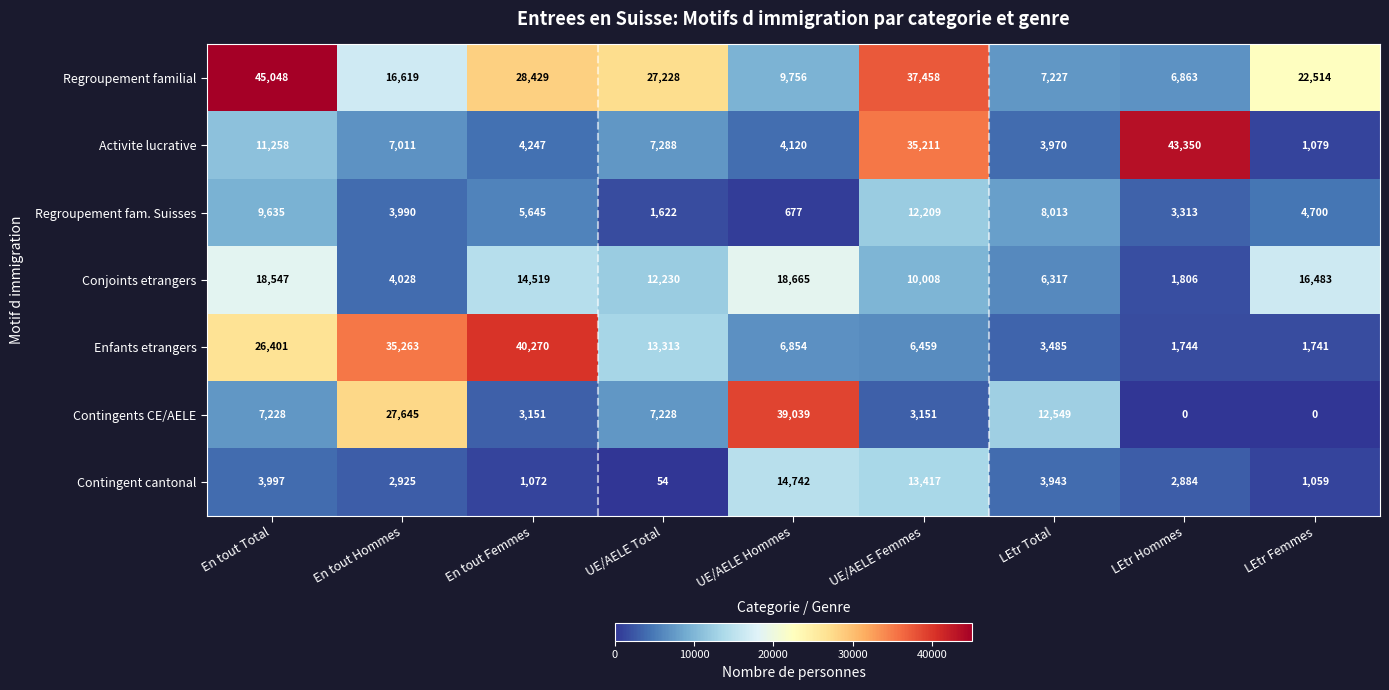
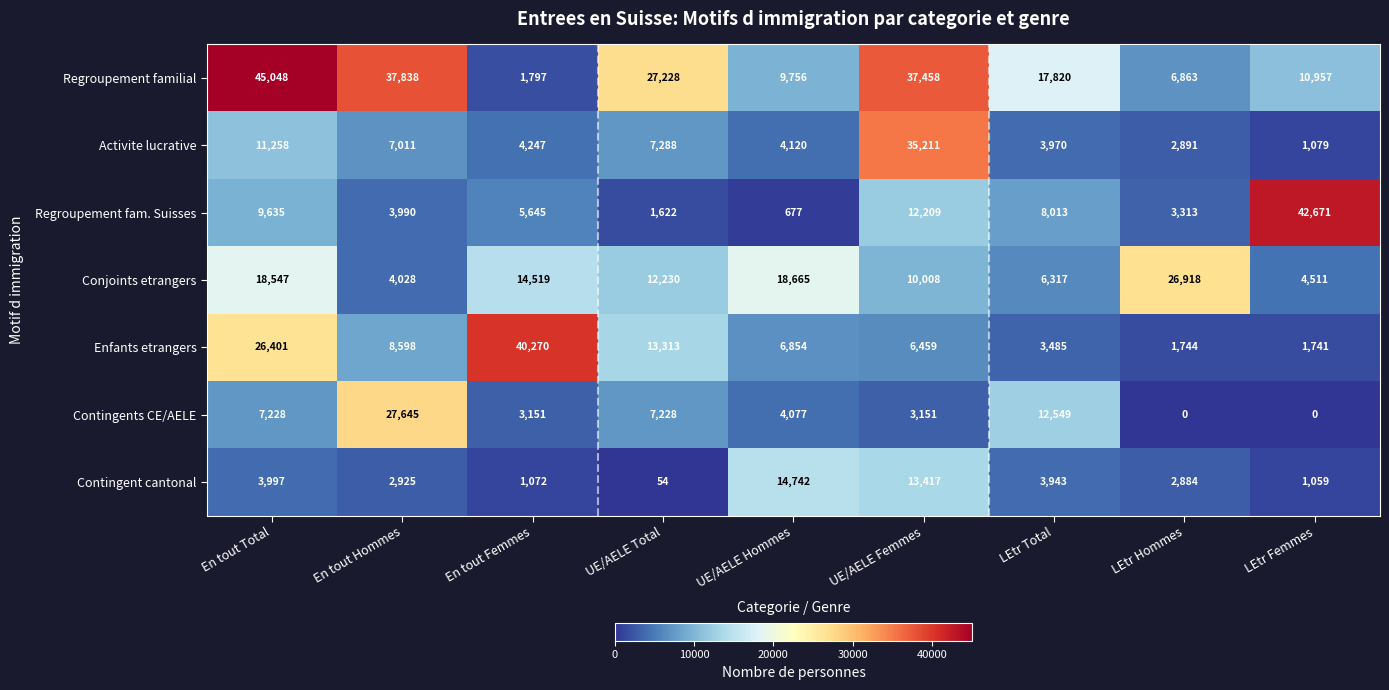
Regroupement familial, En tout Hommes: 16,619 -> 37,838
Regroupement familial, En tout Femmes: 28,429 -> 1,797
Regroupement familial, LEtr Total: 7,227 -> 17,820
Regroupement familial, LEtr Femmes: 22,514 -> 10,957
Activite lucrative, LEtr Hommes: 43,350 -> 2,891
Regroupement fam. Suisses, LEtr Femmes: 4,700 -> 42,671
Conjoints etrangers, LEtr Hommes: 1,806 -> 26,918
Conjoints etrangers, LEtr Femmes: 16,483 -> 4,511
Enfants etrangers, En tout Hommes: 35,263 -> 8,598
Contingents CE/AELE, UE/AELE Hommes: 39,039 -> 4,077
